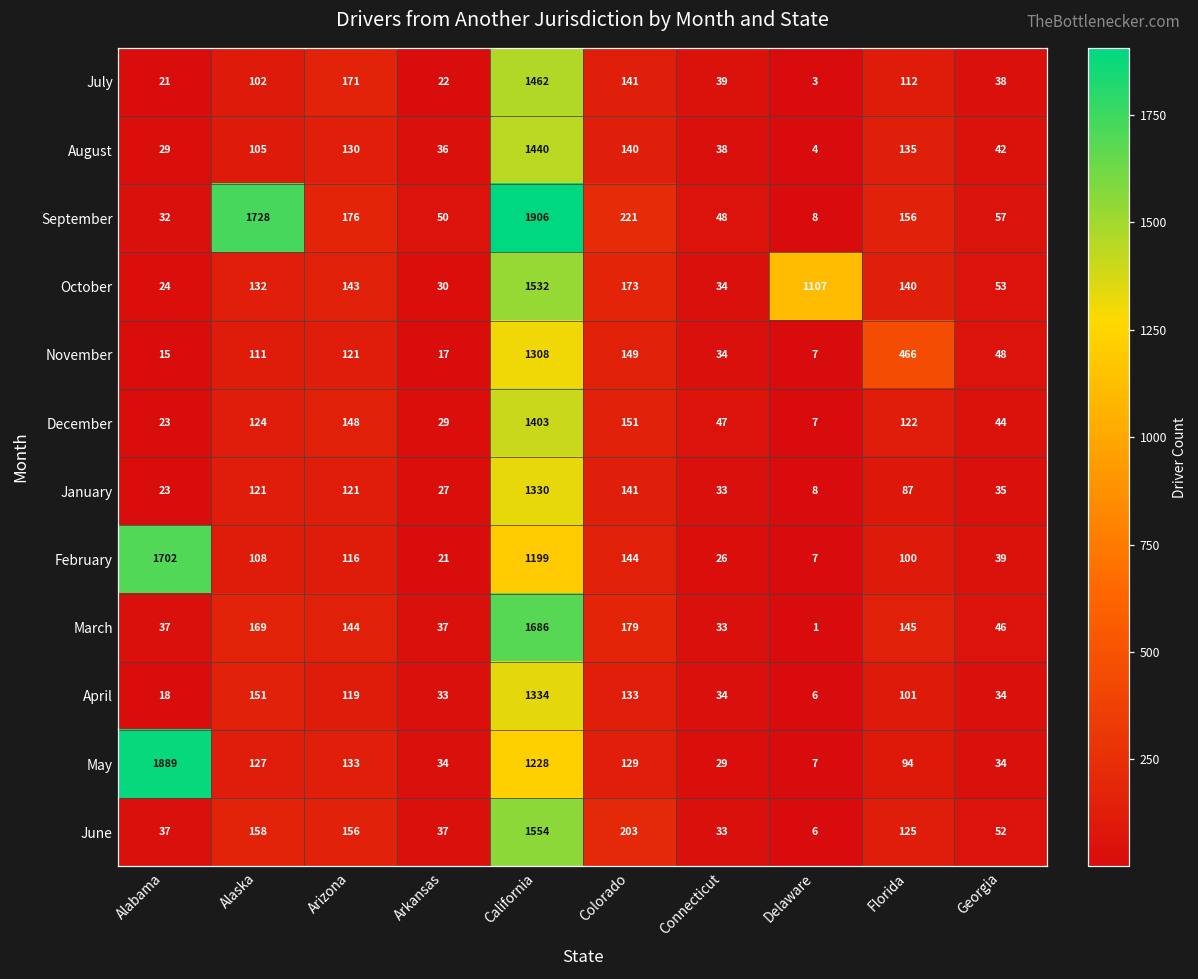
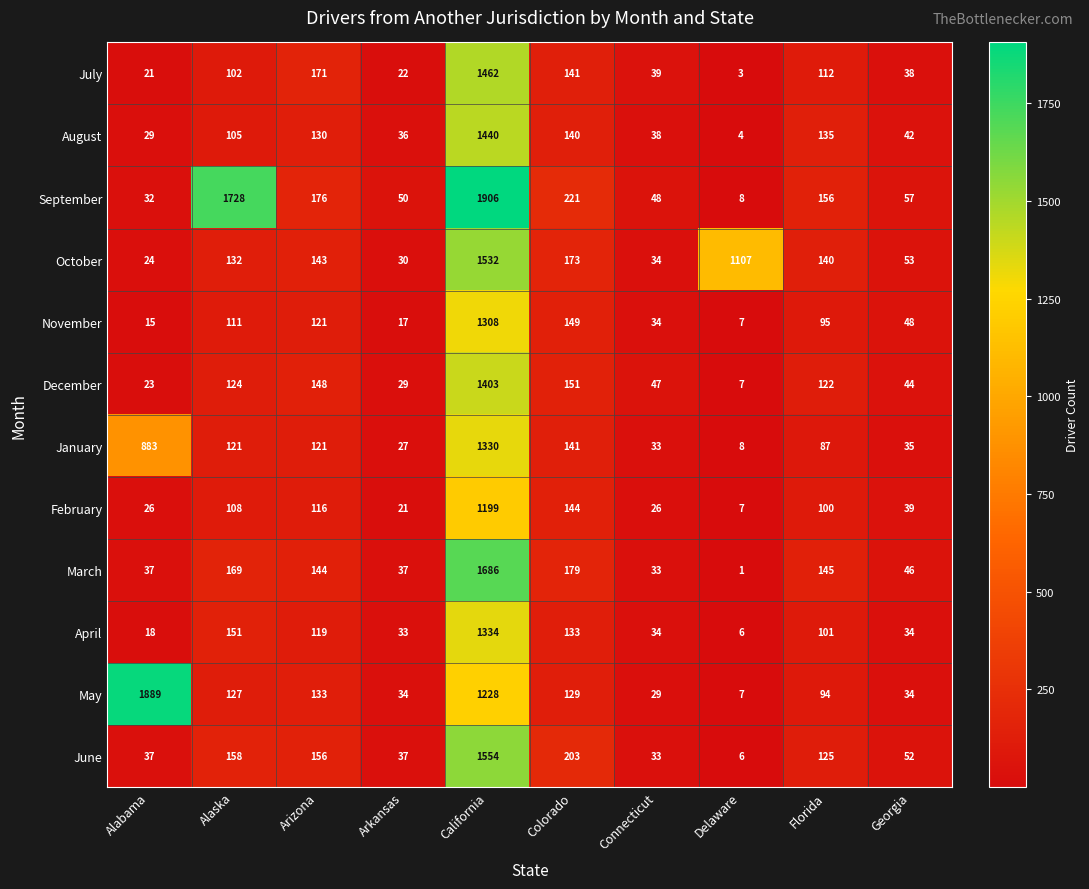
November, Florida: 466 -> 95
January, Alabama: 23 -> 883
February, Alabama: 1702 -> 26
